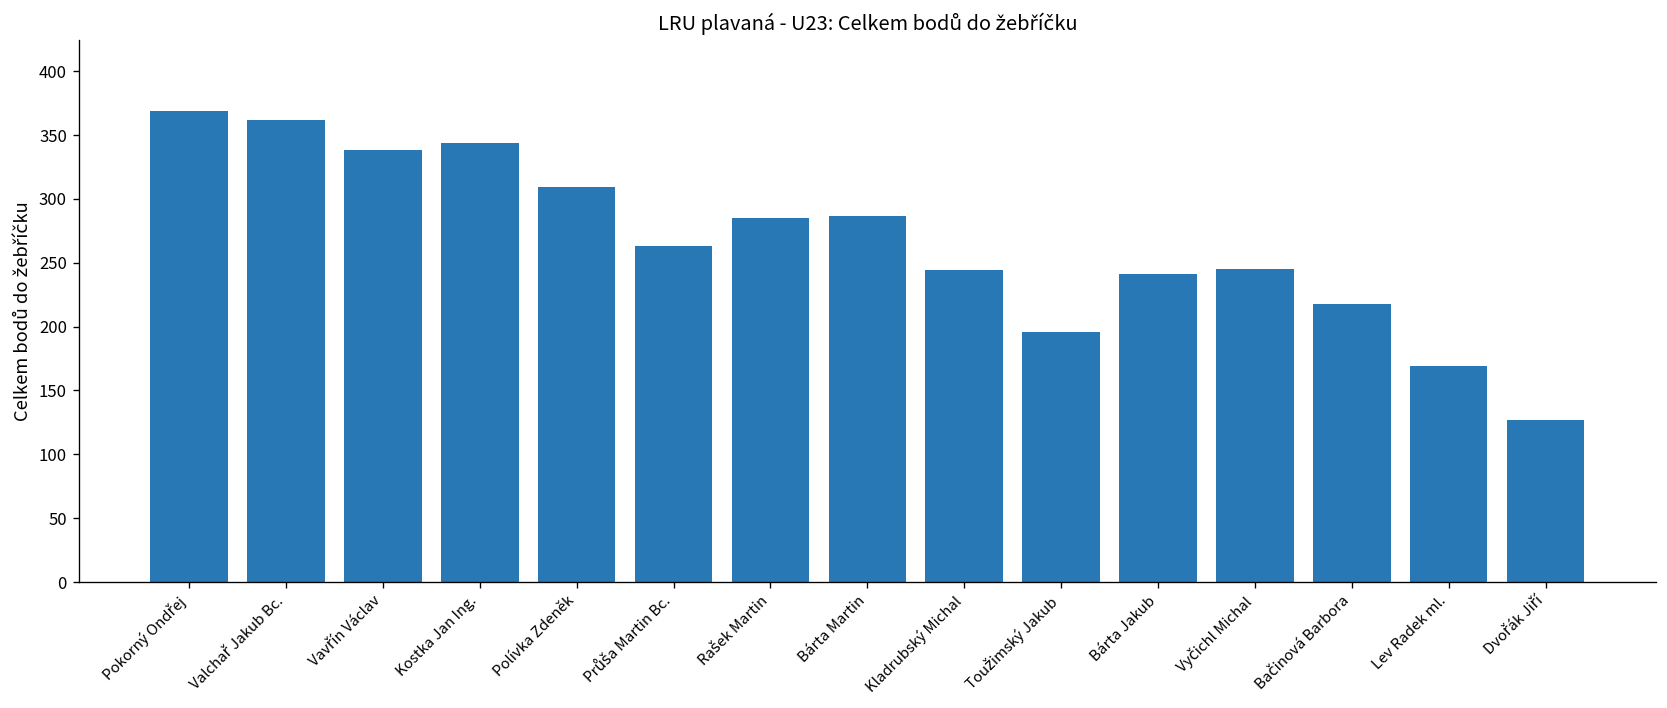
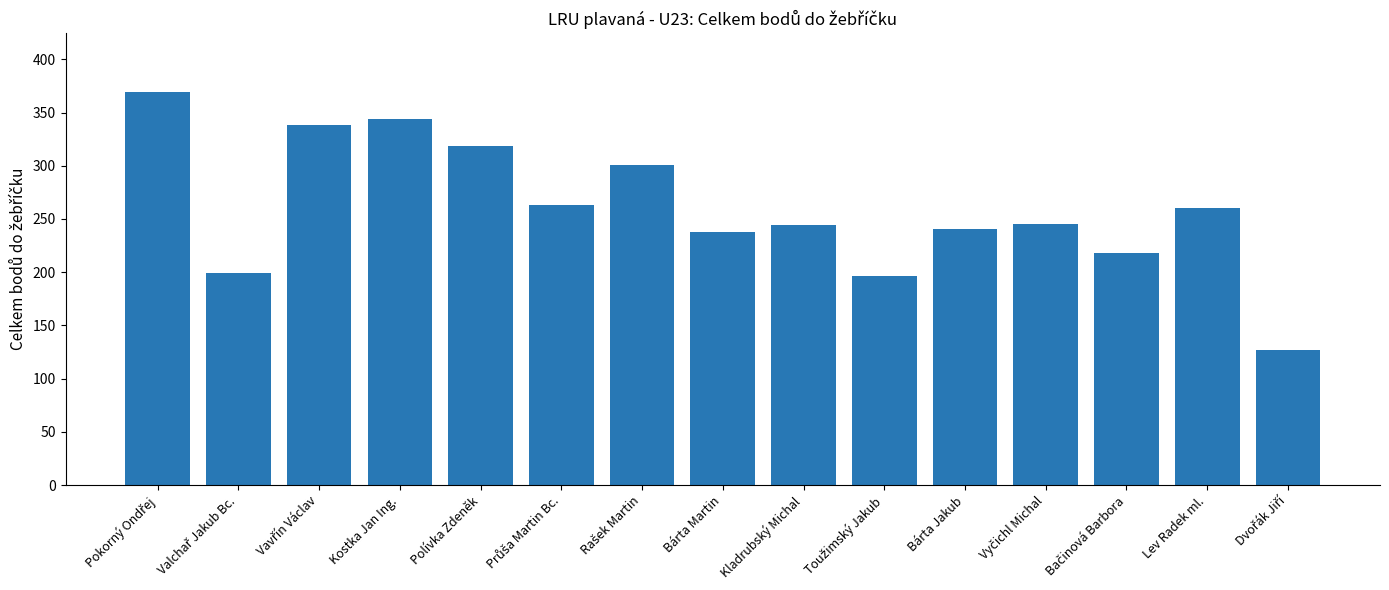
Valchař Jakub Bc.: 362 -> 199
Polívka Zdeněk: 309 -> 319
Rašek Martin: 285 -> 301
Bárta Martin: 287 -> 238
Lev Radek ml.: 169 -> 260
